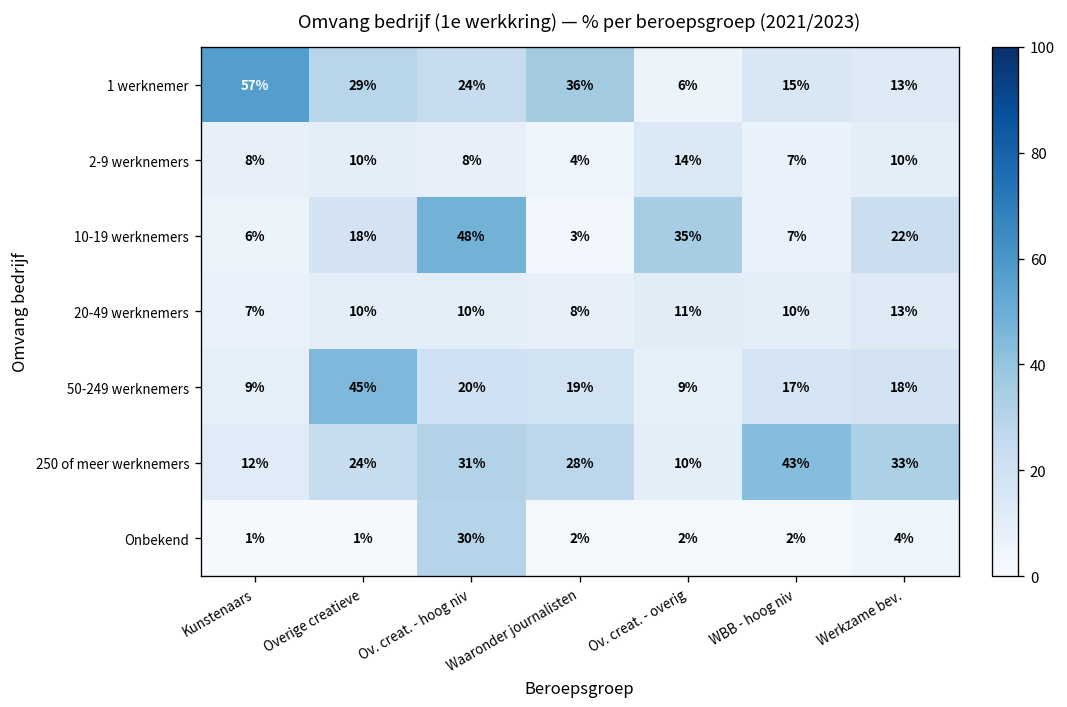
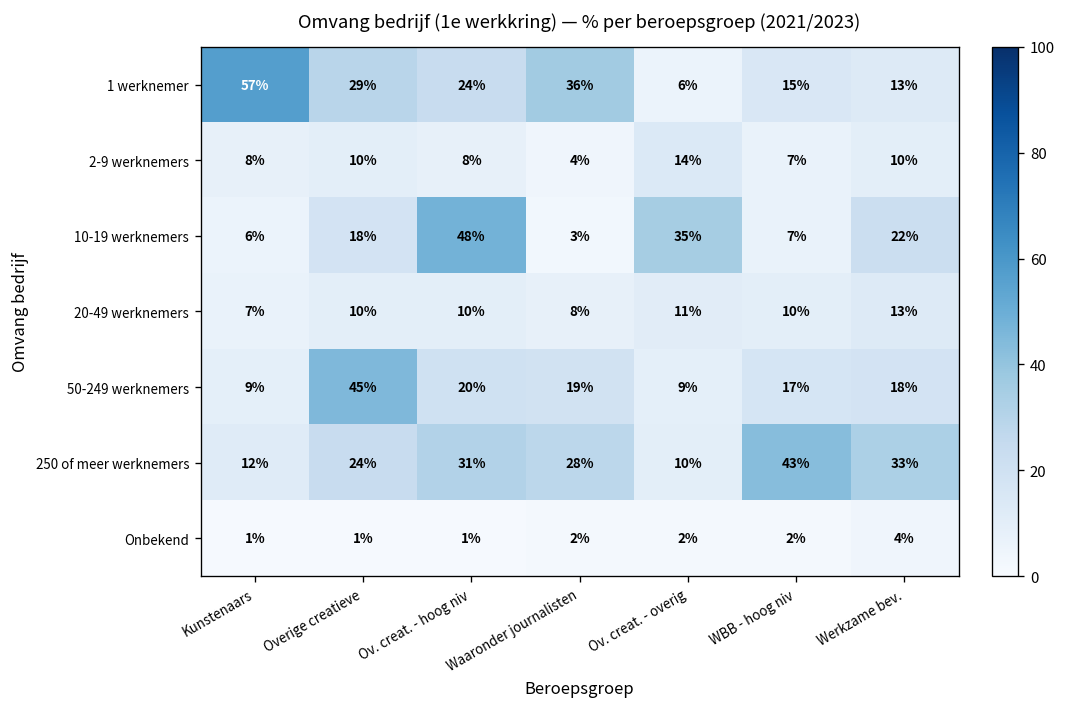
Onbekend, Ov. creat. - hoog niv: 30% -> 1%
